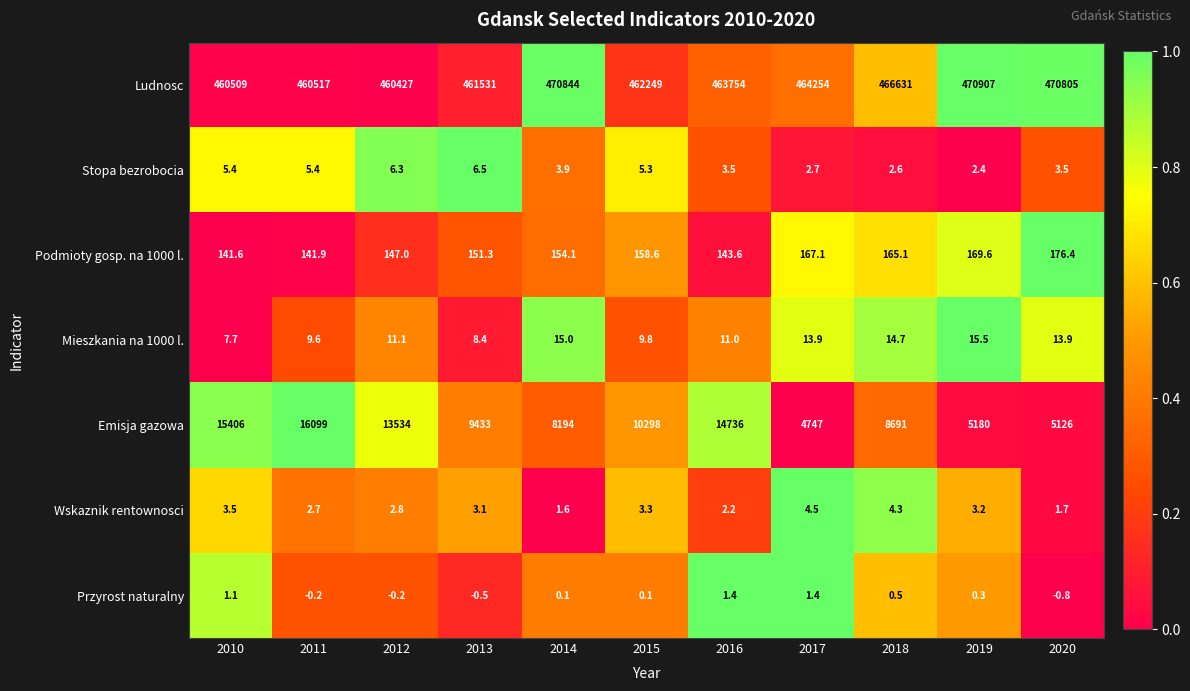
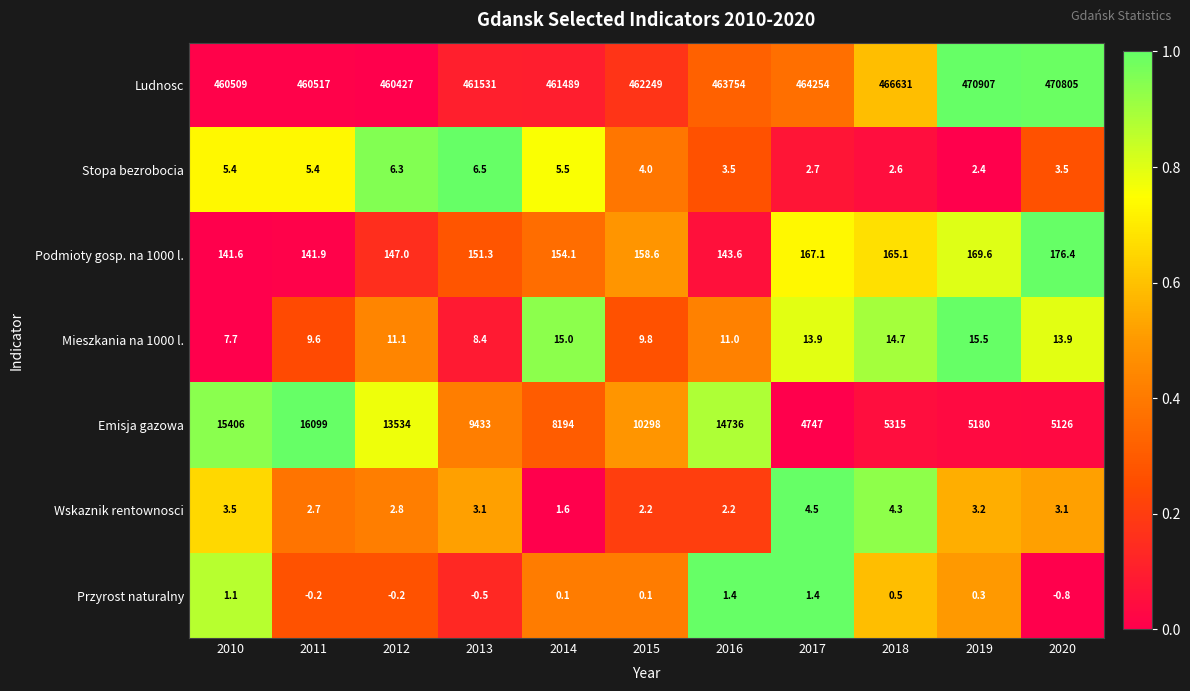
Ludnosc, 2014: 470844 -> 461489
Stopa bezrobocia, 2014: 3.9 -> 5.5
Stopa bezrobocia, 2015: 5.3 -> 4.0
Emisja gazowa, 2018: 8691 -> 5315
Wskaznik rentownosci, 2015: 3.3 -> 2.2
Wskaznik rentownosci, 2020: 1.7 -> 3.1
